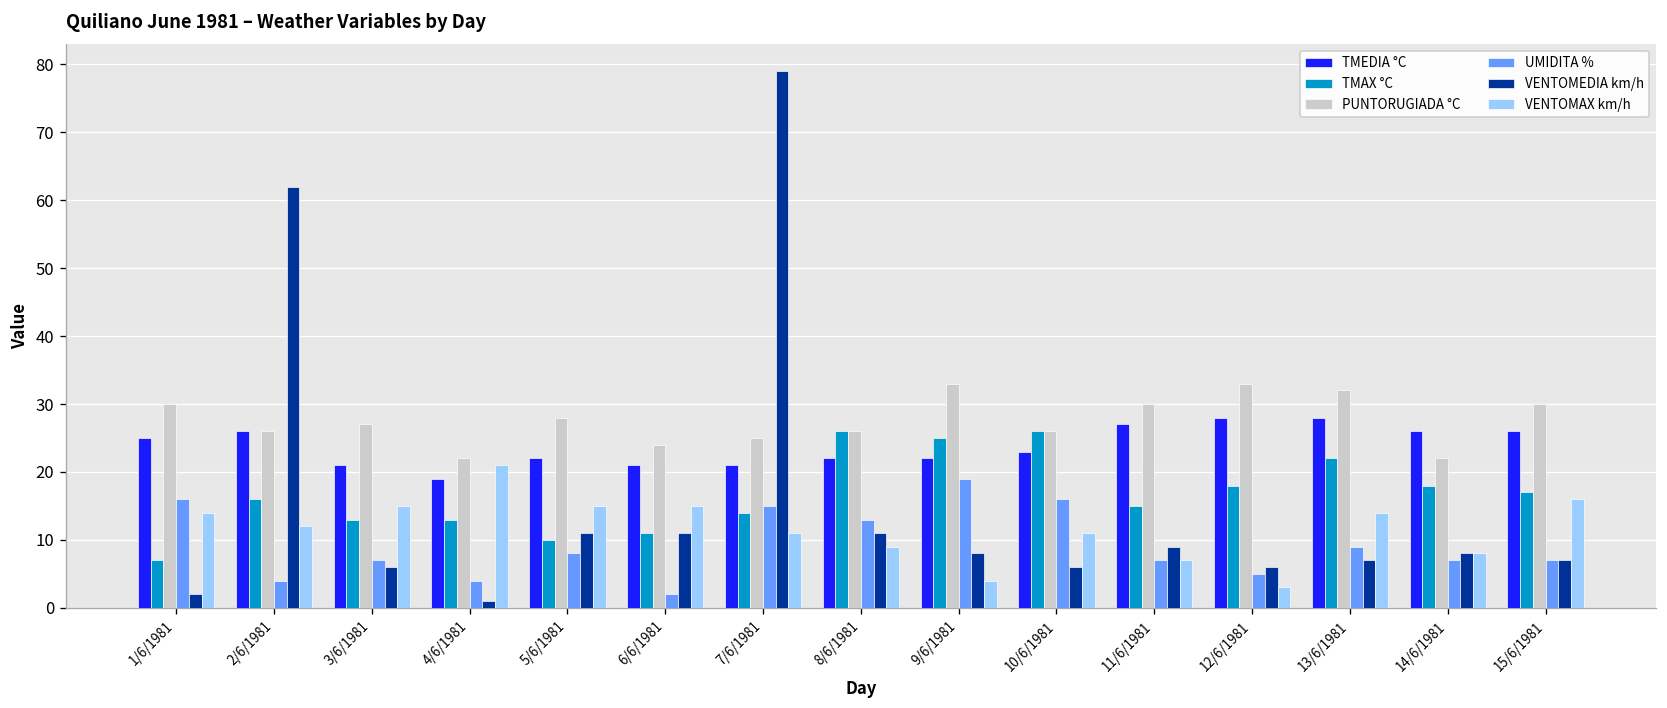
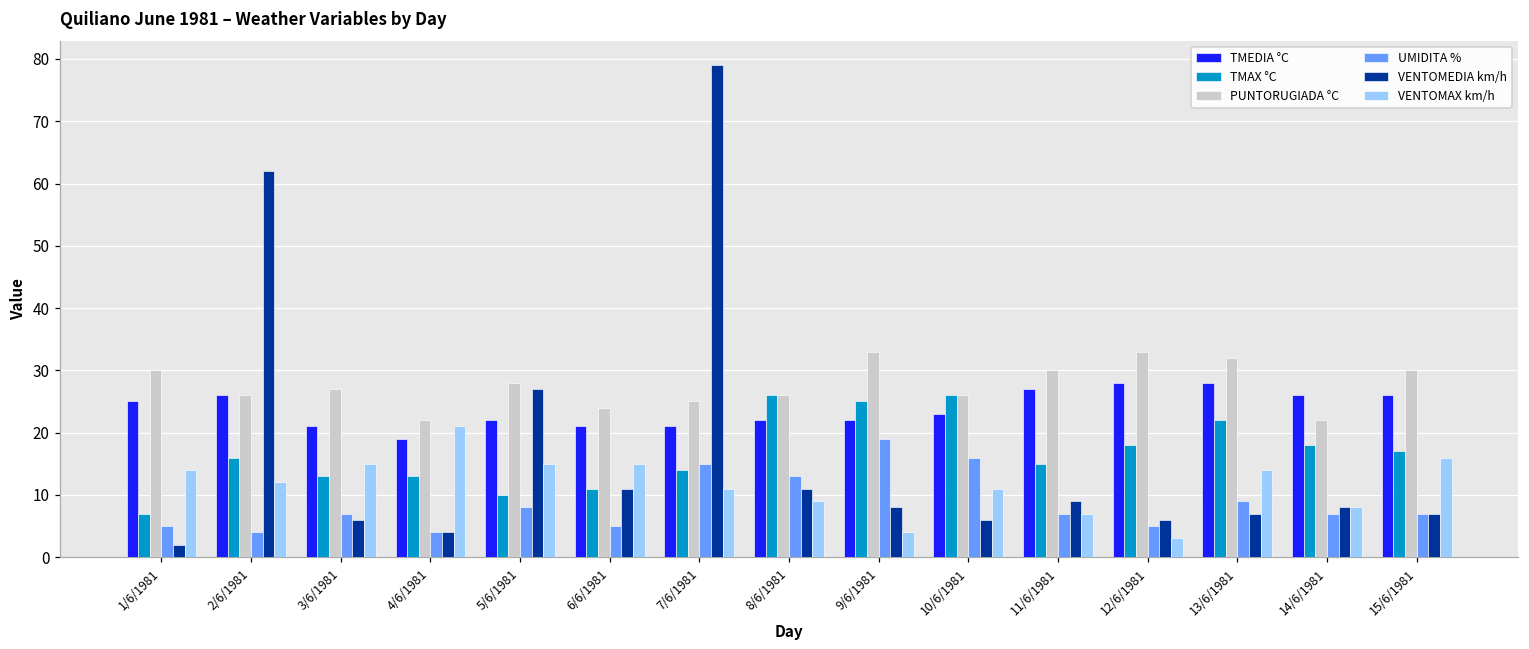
UMIDITA %, 1/6/1981: 16 -> 5
VENTOMEDIA km/h, 4/6/1981: 1 -> 4
VENTOMEDIA km/h, 5/6/1981: 11 -> 27
UMIDITA %, 6/6/1981: 2 -> 5
